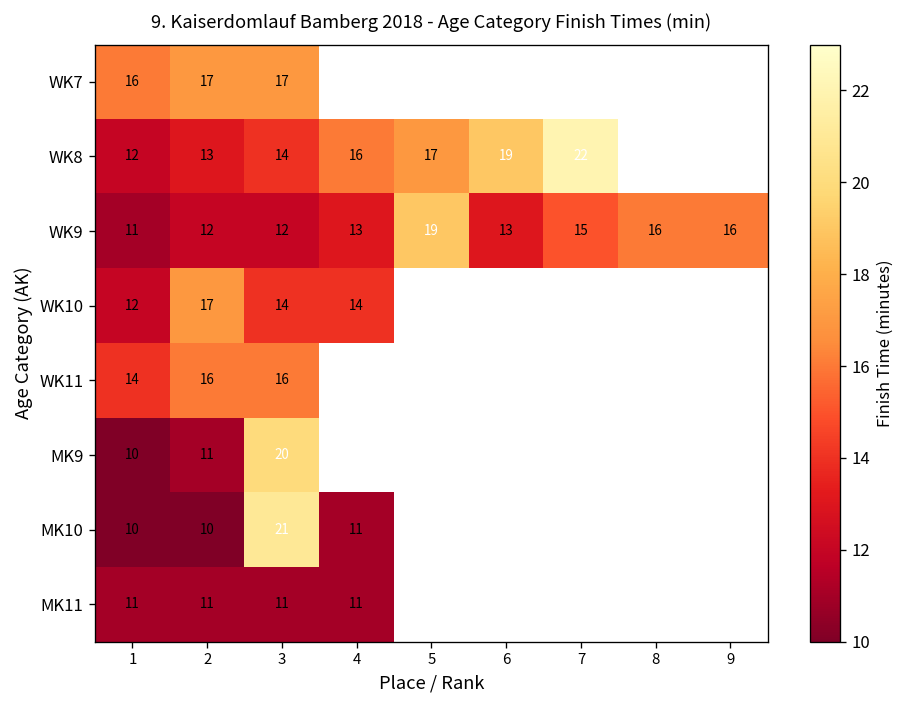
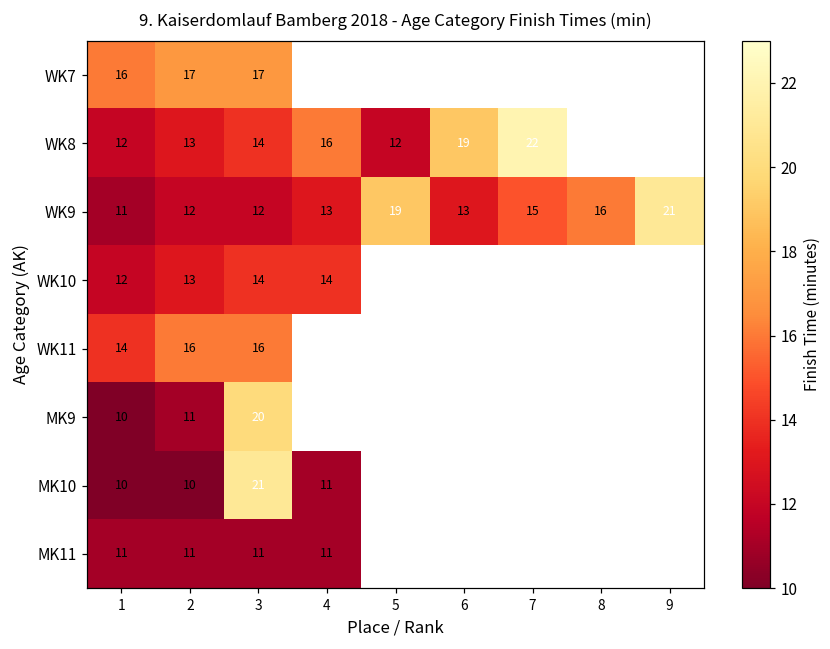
WK8, 5: 17 -> 12
WK9, 9: 16 -> 21
WK10, 2: 17 -> 13
